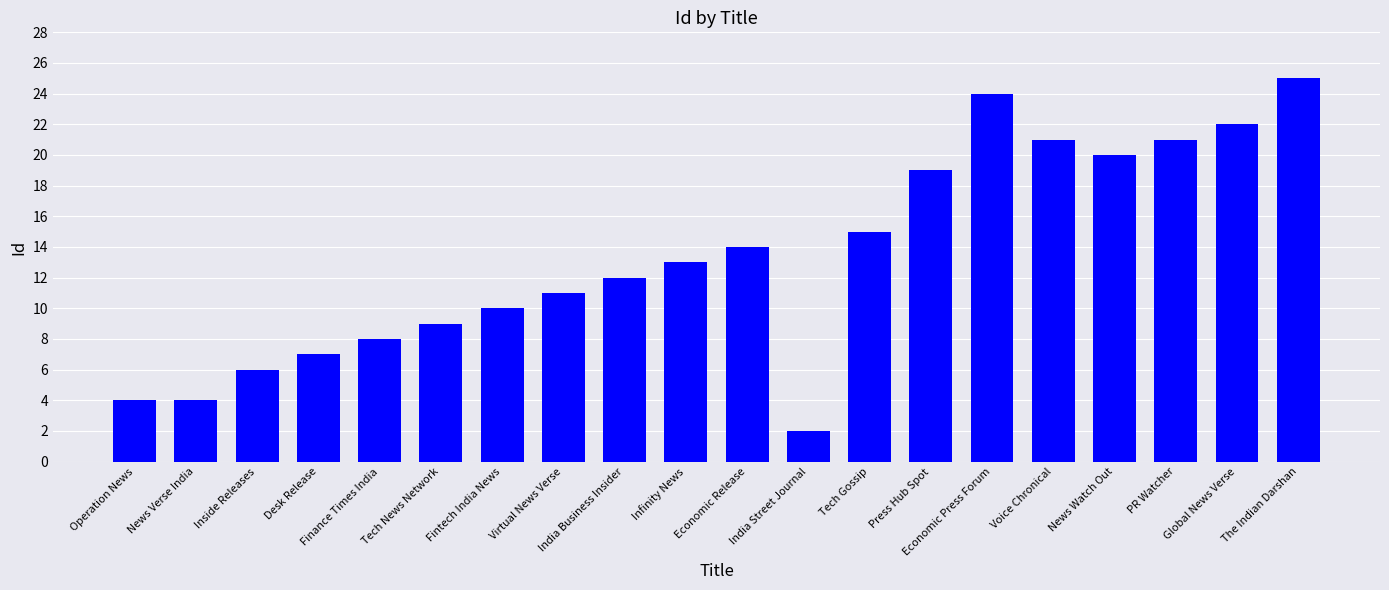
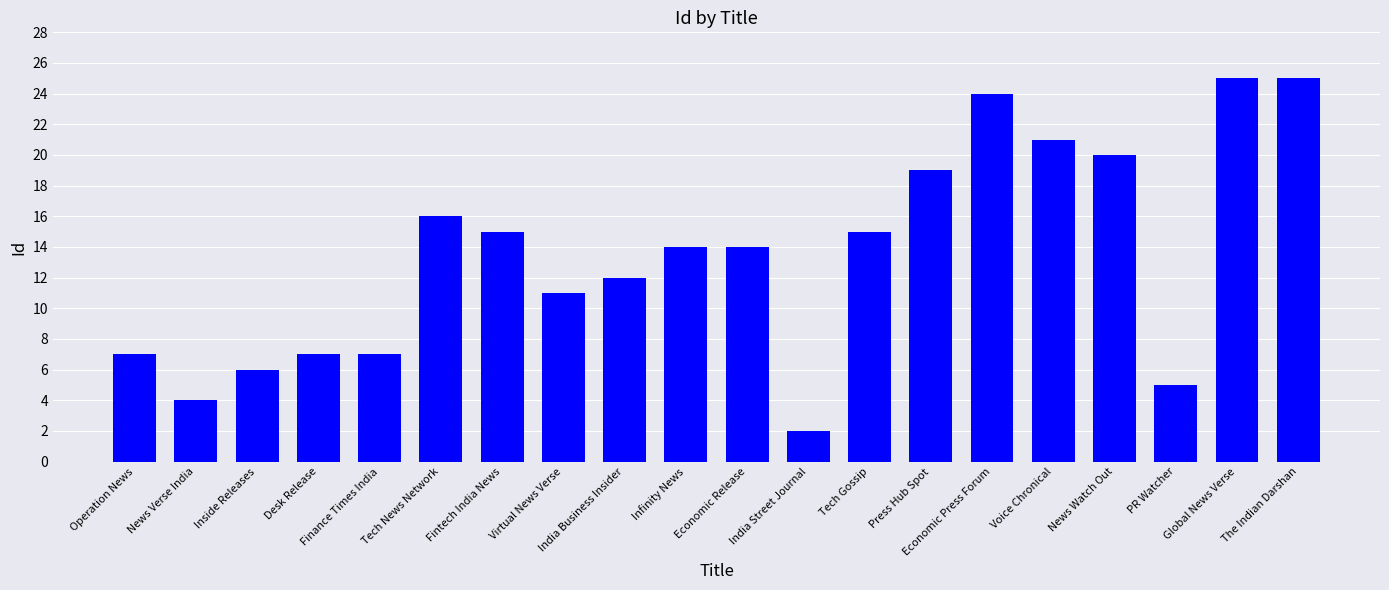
Operation News: 4 -> 7
Finance Times India: 8 -> 7
Tech News Network: 9 -> 16
Fintech India News: 10 -> 15
Infinity News: 13 -> 14
PR Watcher: 21 -> 5
Global News Verse: 22 -> 25
